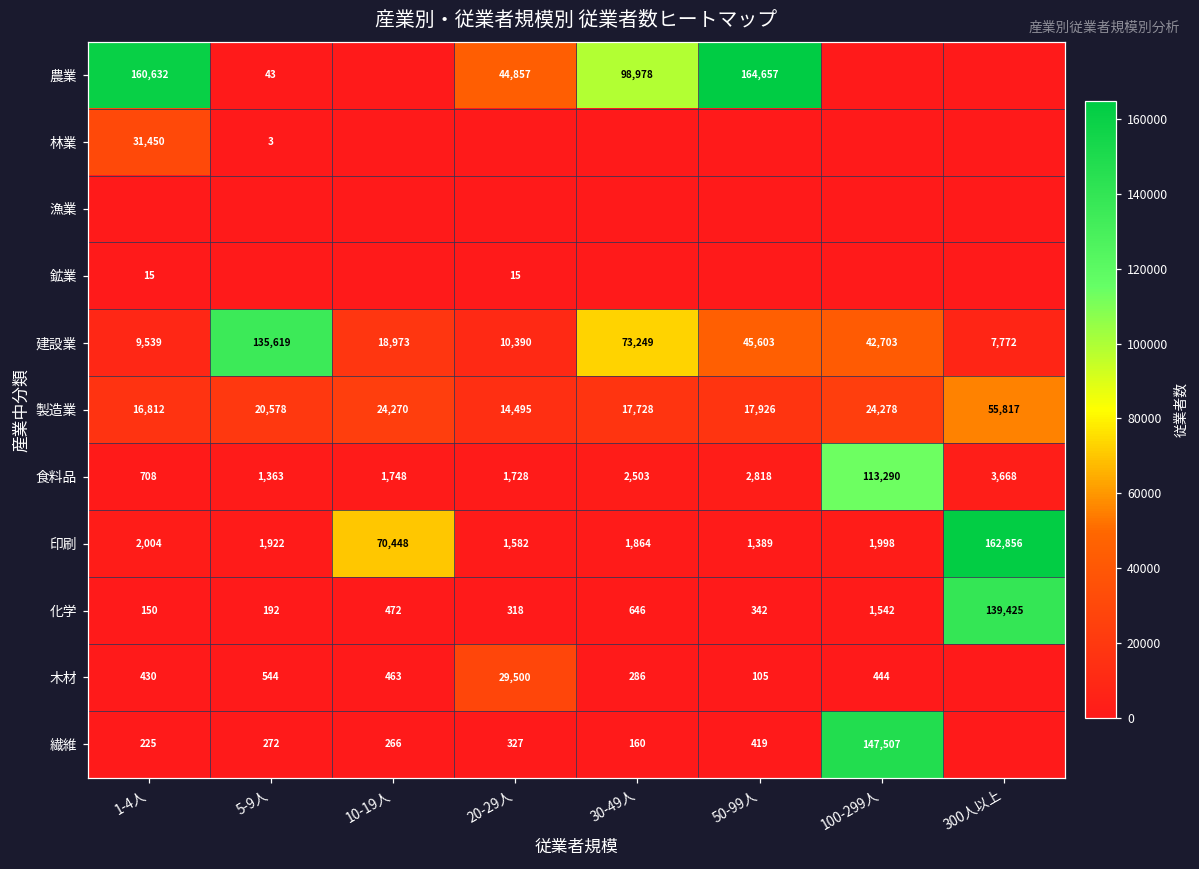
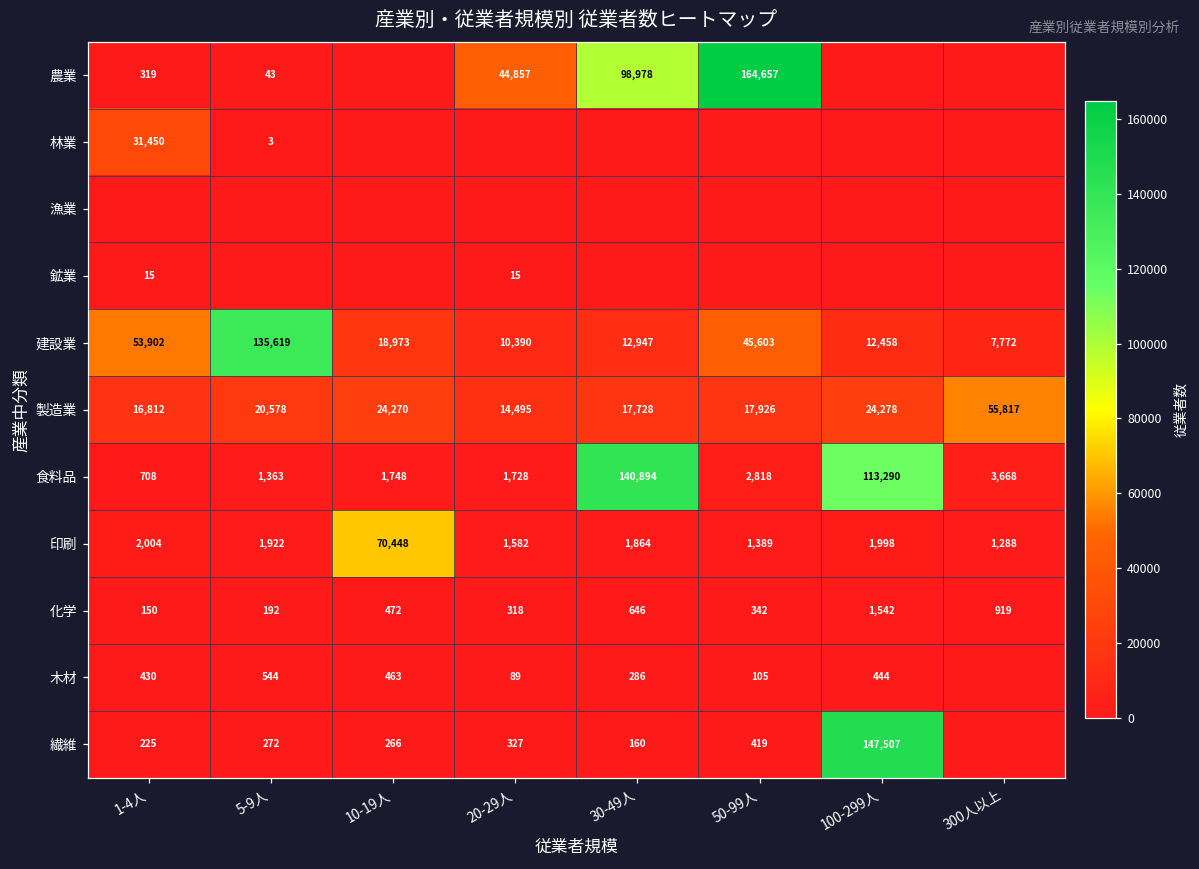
農業, 1-4人: 160,632 -> 319
建設業, 1-4人: 9,539 -> 53,902
建設業, 30-49人: 73,249 -> 12,947
建設業, 100-299人: 42,703 -> 12,458
食料品, 30-49人: 2,503 -> 140,894
印刷, 300人以上: 162,856 -> 1,288
化学, 300人以上: 139,425 -> 919
木材, 20-29人: 29,500 -> 89
